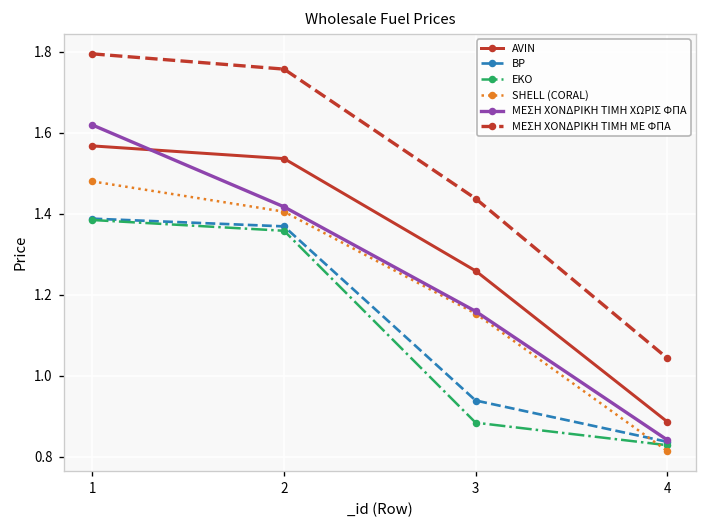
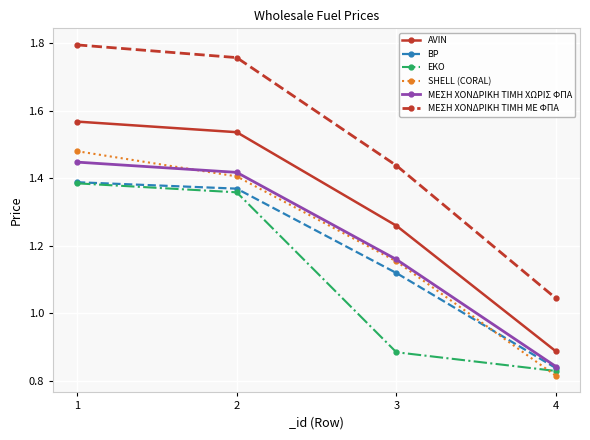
ΜΕΣΗ ΧΟΝΔΡΙΚΗ ΤΙΜΗ ΧΩΡΙΣ ΦΠΑ, 1: 1.62 -> 1.45
BP, 3: 0.94 -> 1.12
